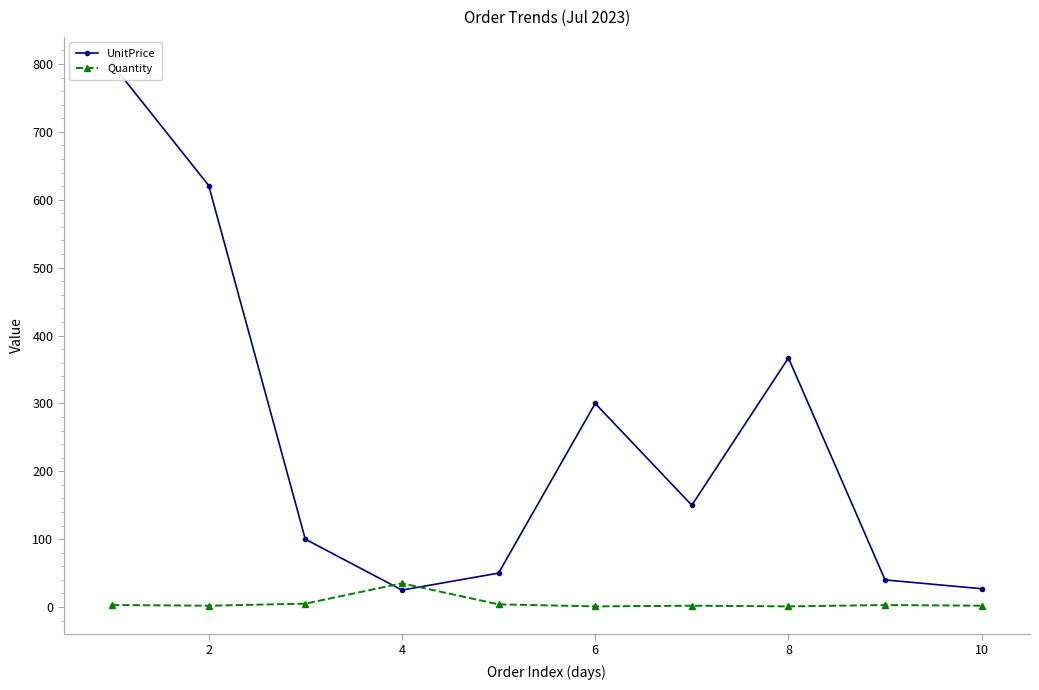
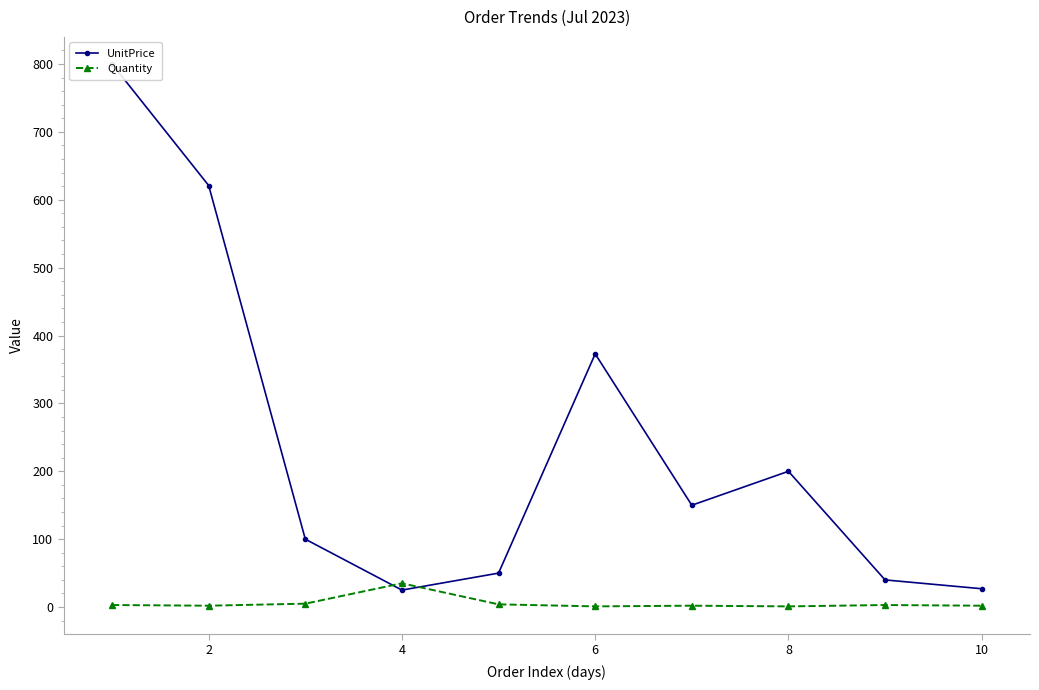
UnitPrice, 6: 300 -> 370
UnitPrice, 8: 370 -> 200
